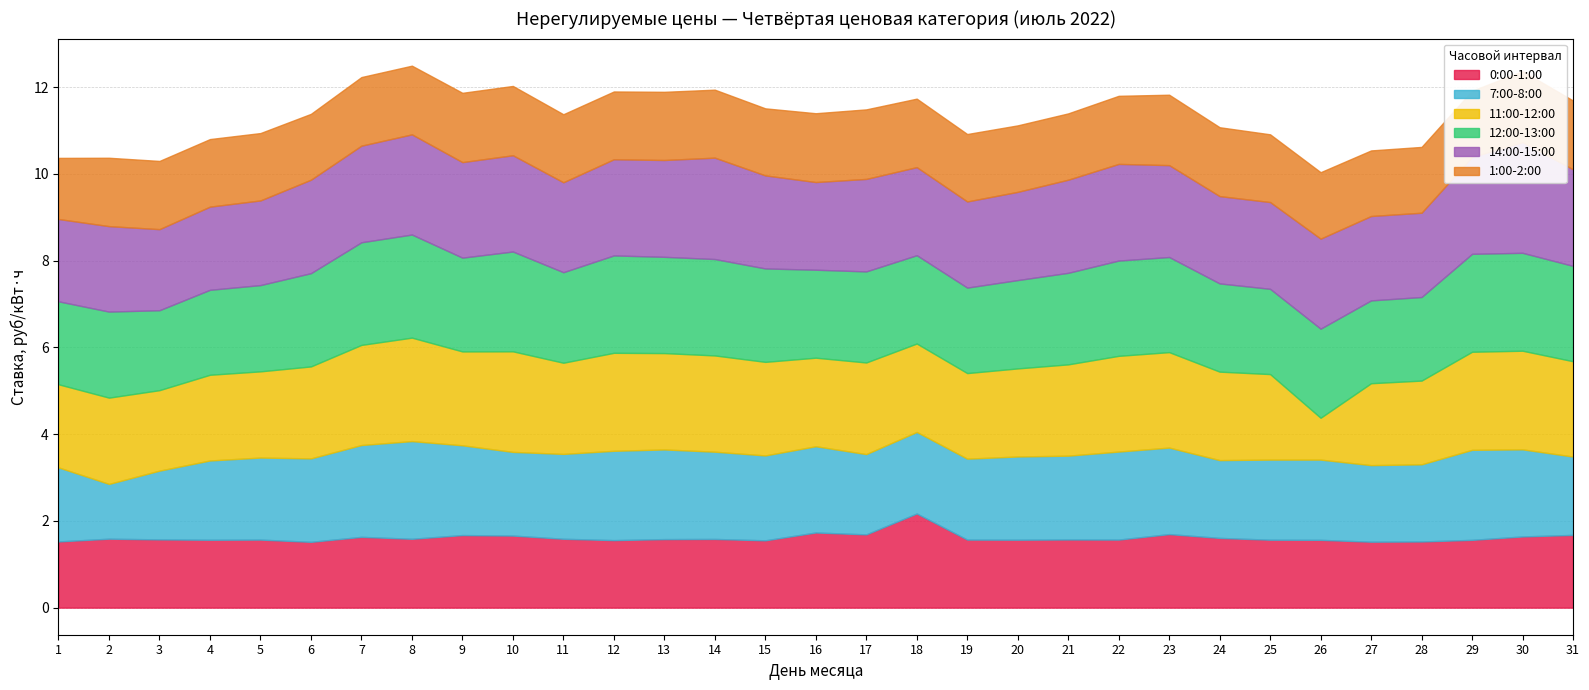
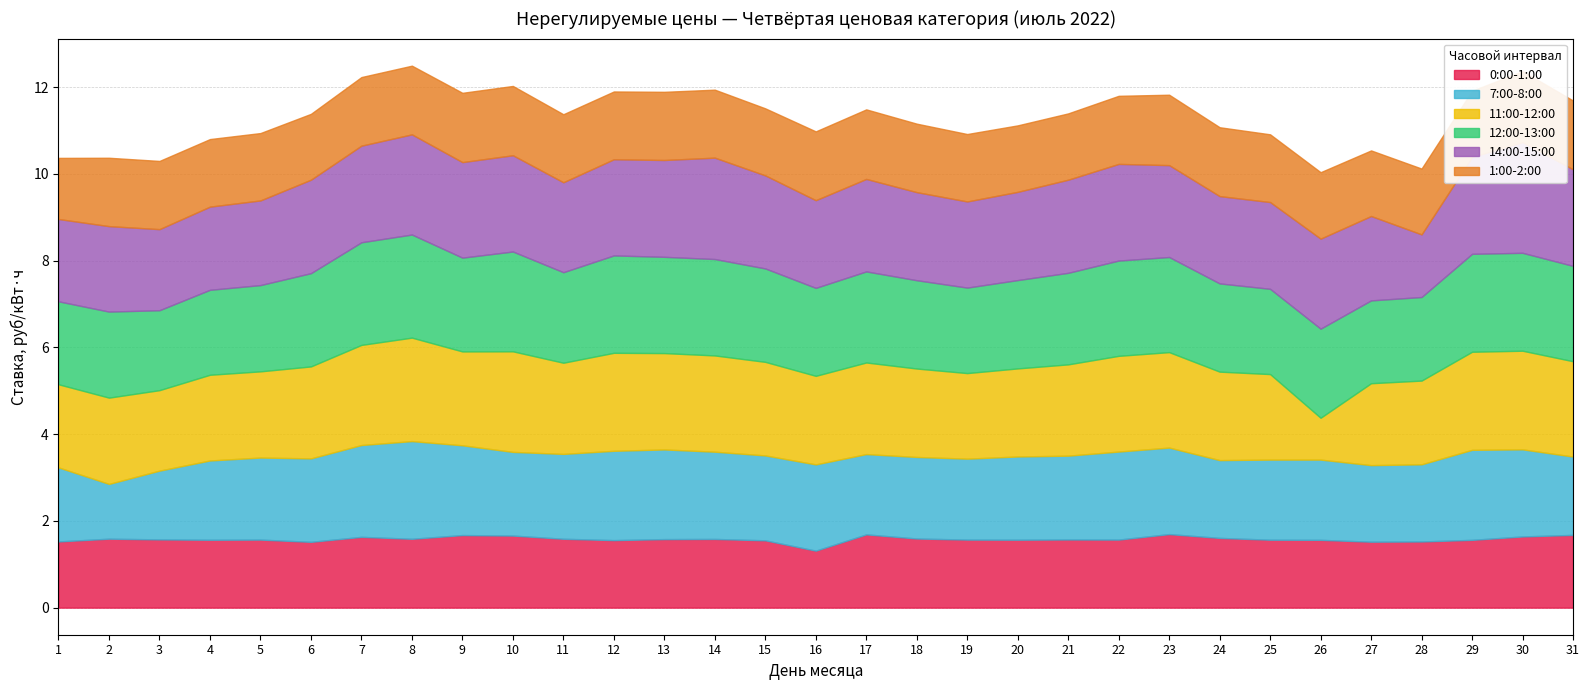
0:00-1:00, 16: 1.7 -> 1.3
0:00-1:00, 18: 2.2 -> 1.6
14:00-15:00, 28: 1.9 -> 1.4
